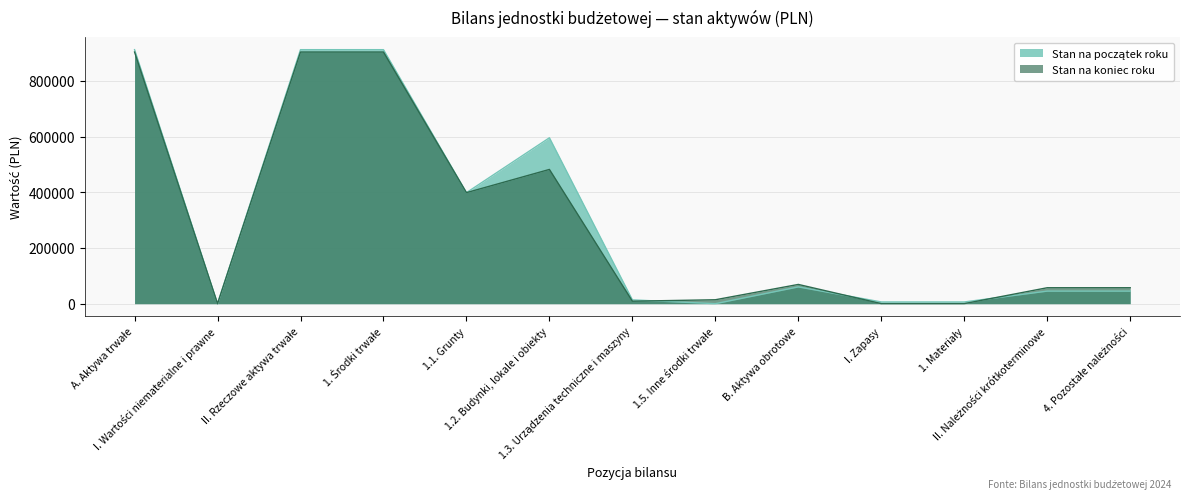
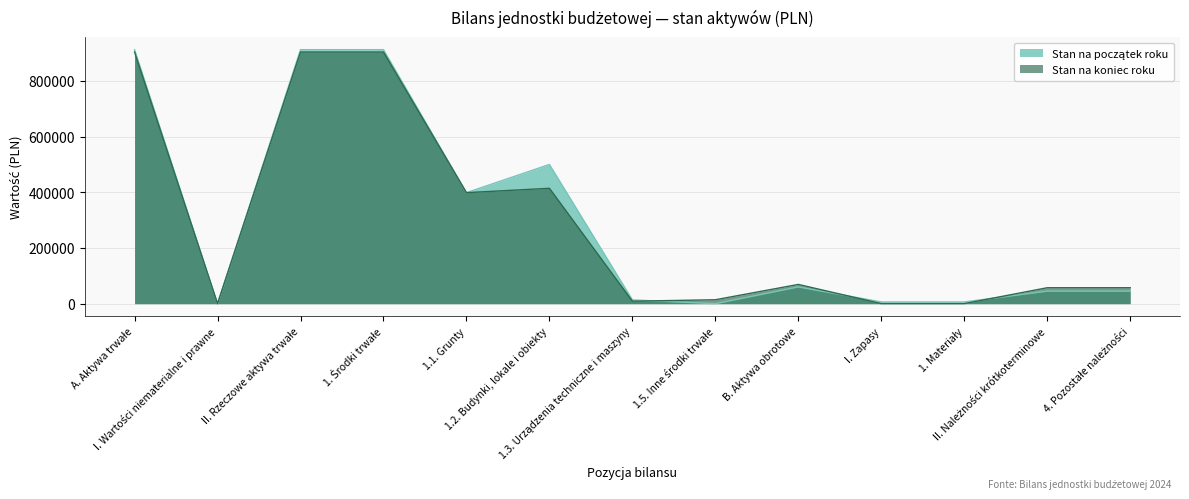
Stan na początek roku, 1.2. Budynki, lokale i obiekty: 600000 -> 500000
Stan na koniec roku, 1.2. Budynki, lokale i obiekty: 480000 -> 410000
